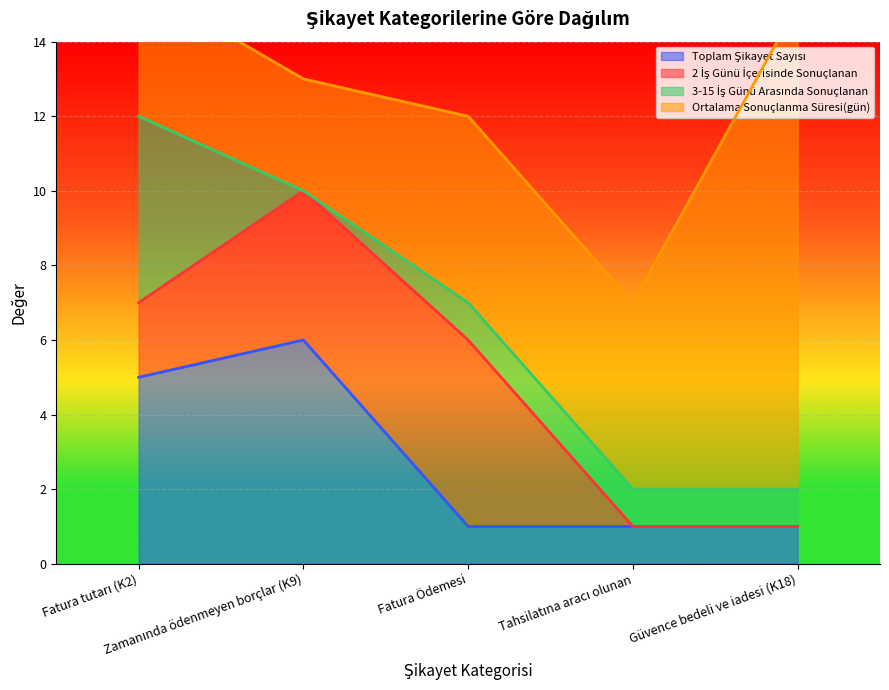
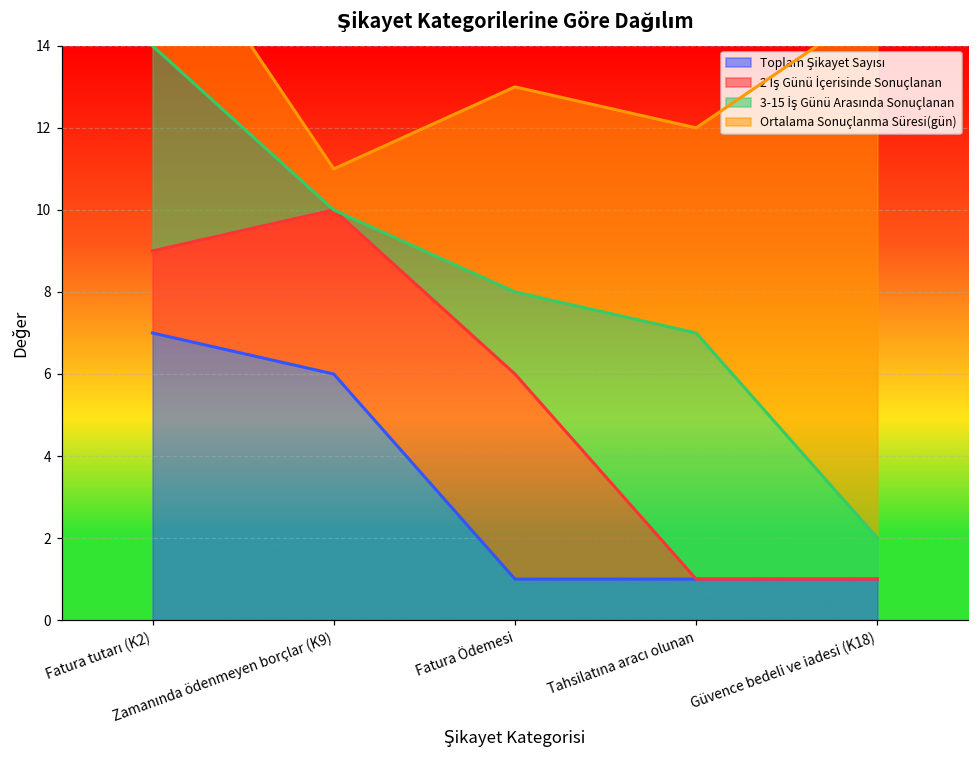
Toplam Şikayet Sayısı, Fatura tutarı (K2): 5 -> 7
Ortalama Sonuçlanma Süresi(gün), Zamanında ödenmeyen borçlar (K9): 3 -> 1
3-15 İş Günü Arasında Sonuçlanan, Fatura Ödemesi: 1 -> 2
3-15 İş Günü Arasında Sonuçlanan, Tahsilatına aracı olunan: 1 -> 6
